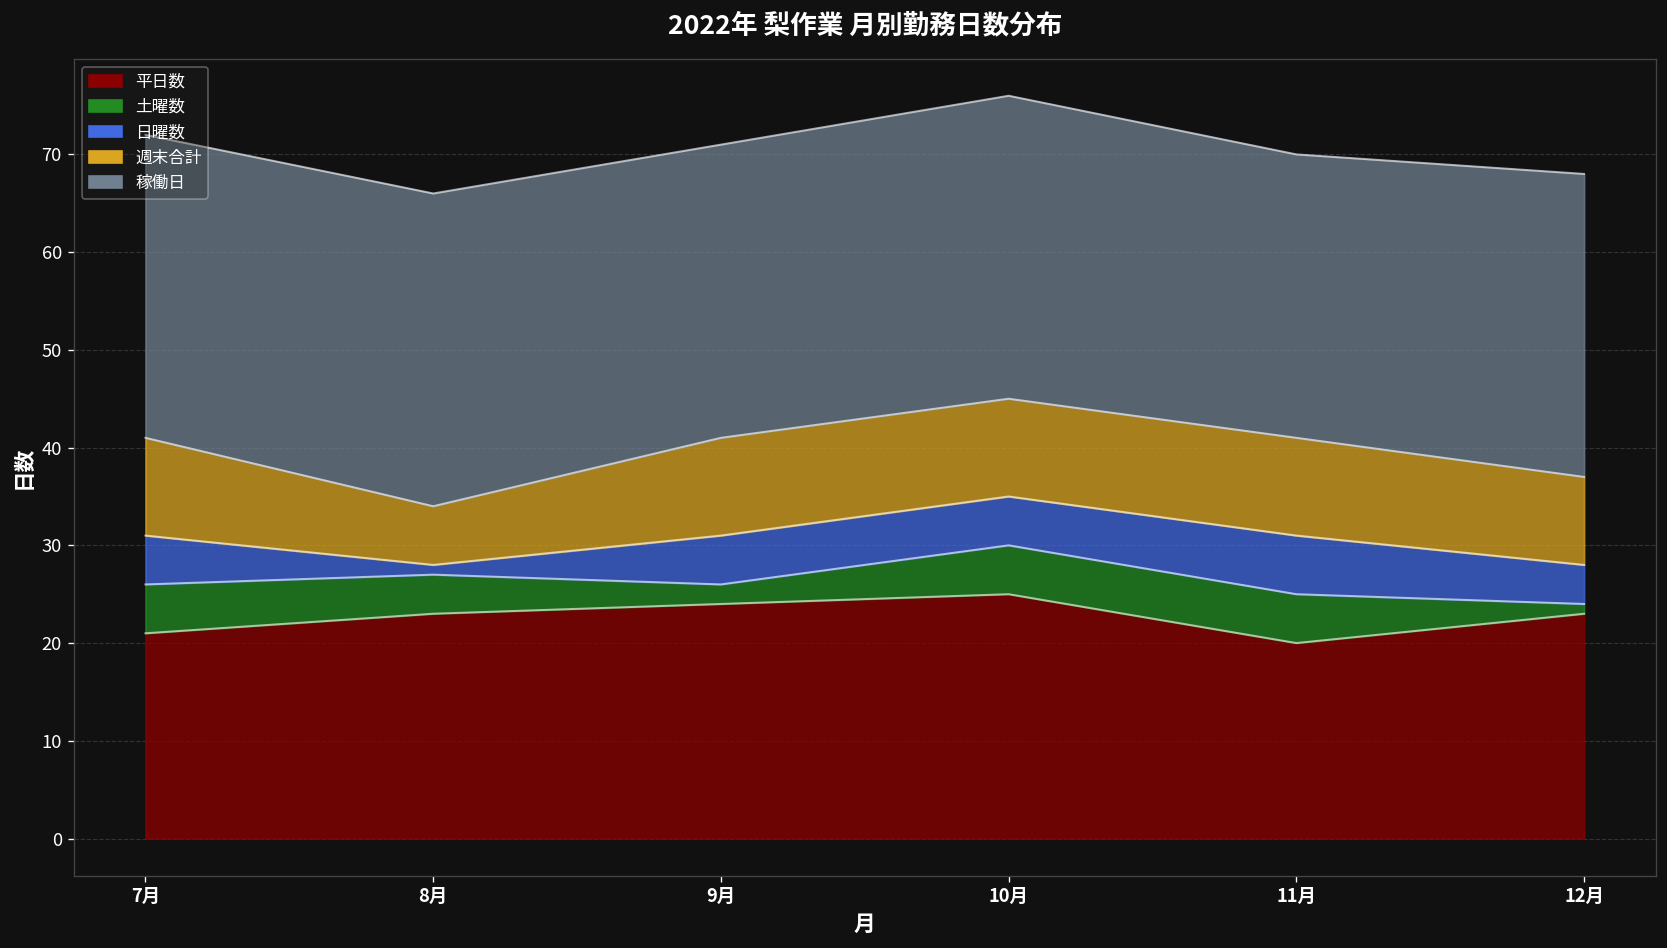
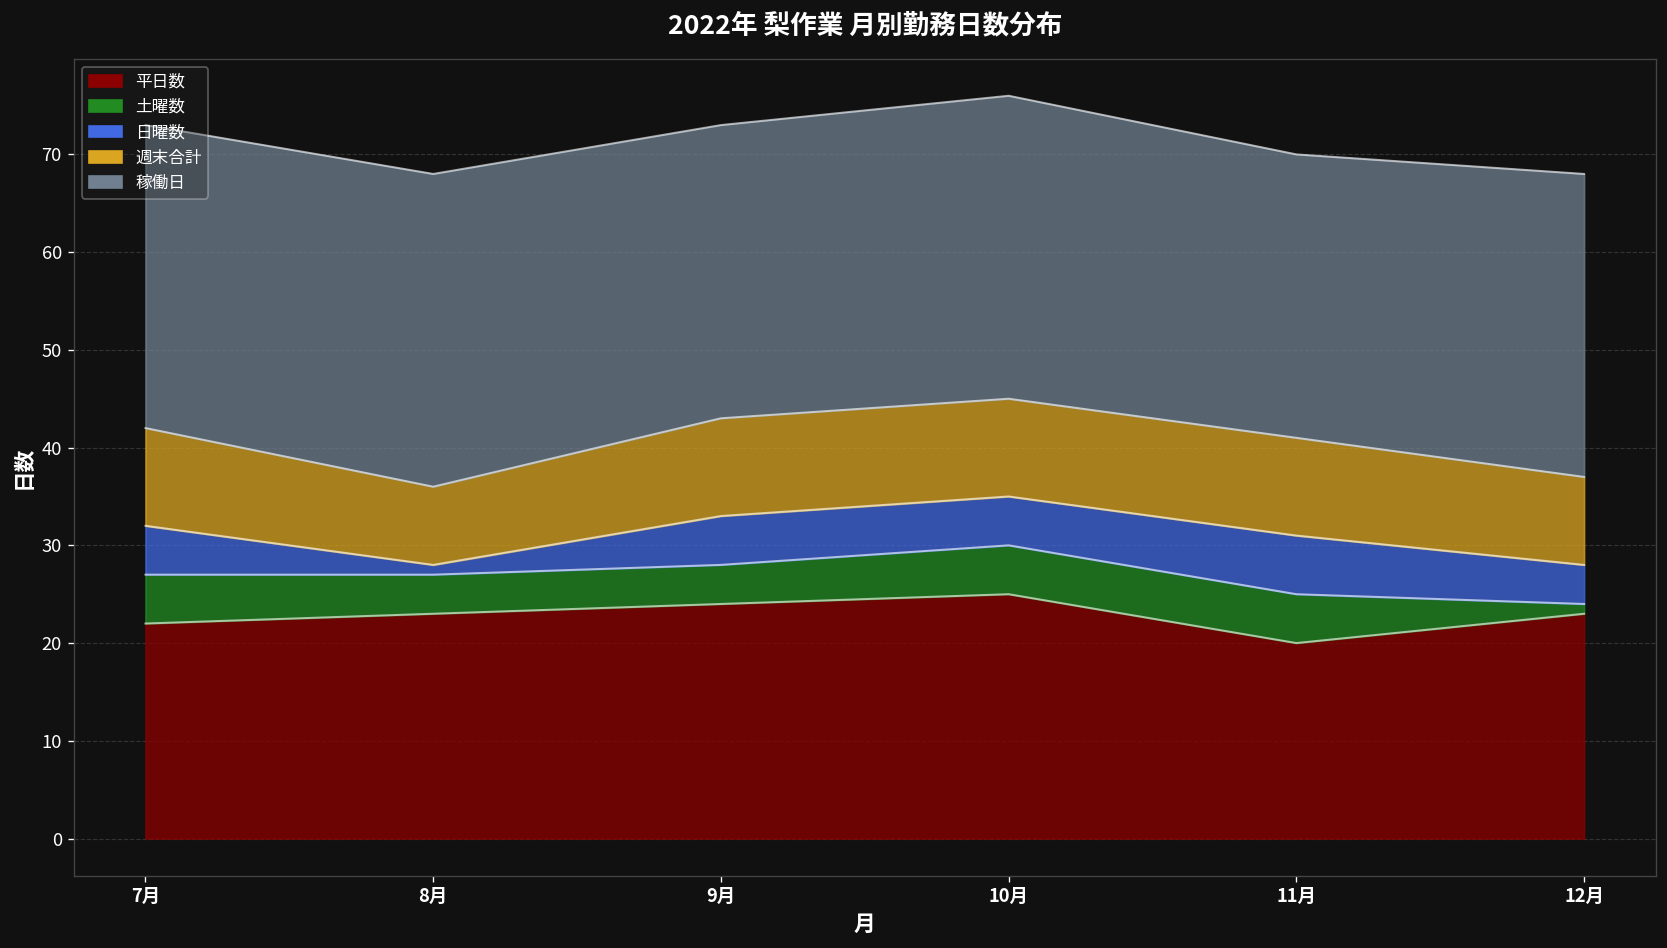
平日数, 7月: 21 -> 22
週末合計, 8月: 6 -> 8
土曜数, 9月: 2 -> 4
